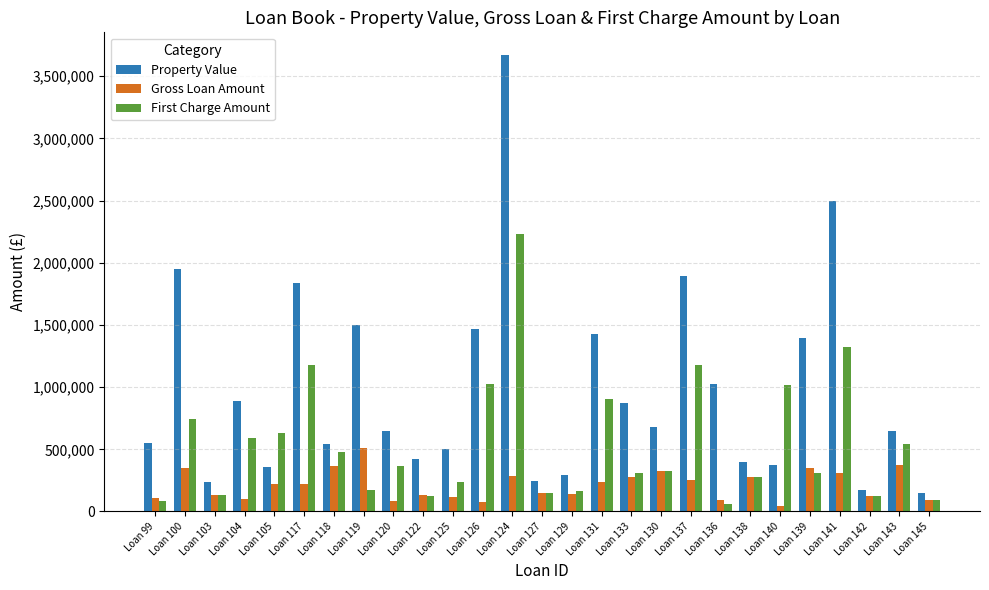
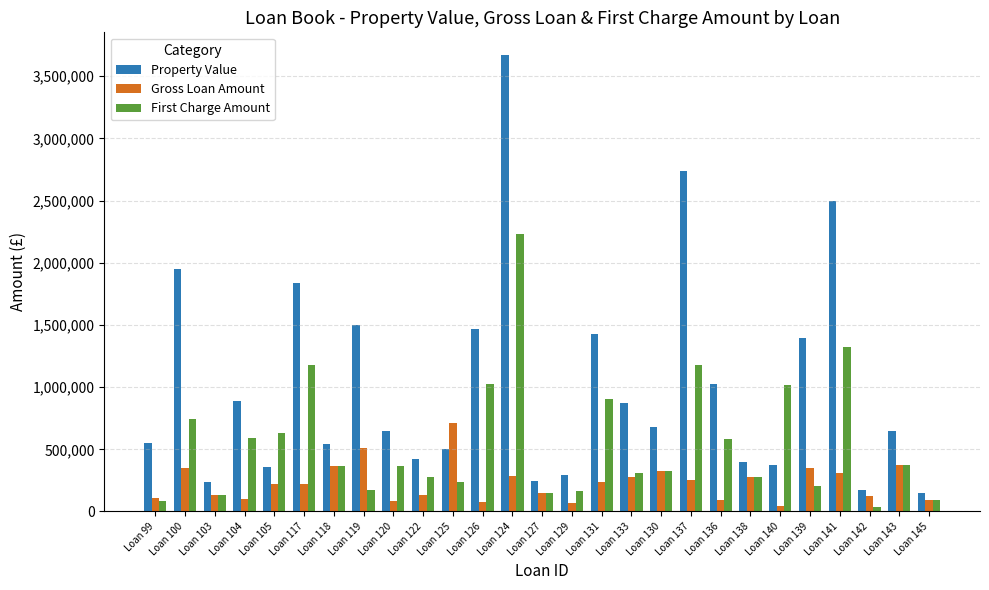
First Charge Amount, Loan 118: 480,000 -> 370,000
First Charge Amount, Loan 122: 120,000 -> 280,000
Gross Loan Amount, Loan 125: 110,000 -> 710,000
Gross Loan Amount, Loan 129: 140,000 -> 70,000
Property Value, Loan 137: 1,890,000 -> 2,740,000
First Charge Amount, Loan 136: 60,000 -> 580,000
First Charge Amount, Loan 139: 310,000 -> 200,000
First Charge Amount, Loan 142: 130,000 -> 30,000
First Charge Amount, Loan 143: 550,000 -> 380,000
